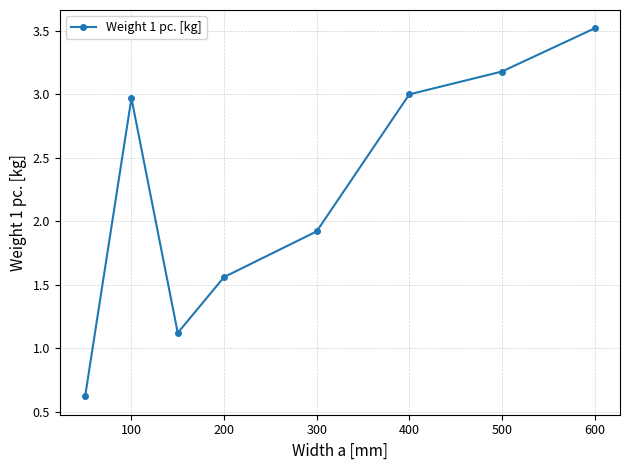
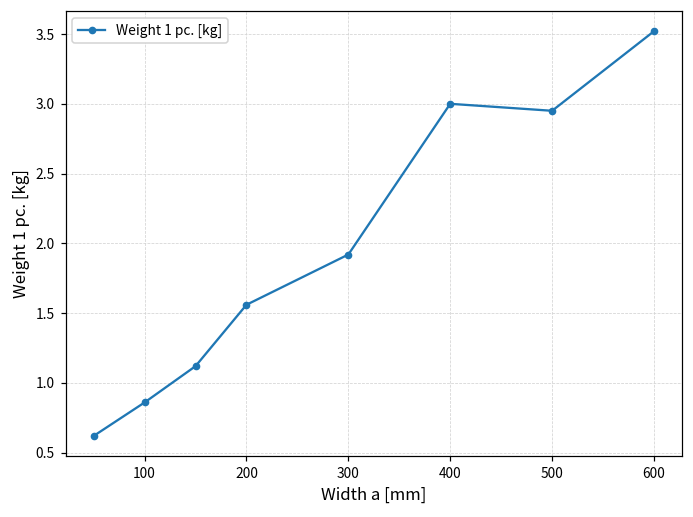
100: 2.97 -> 0.86
500: 3.18 -> 2.95
